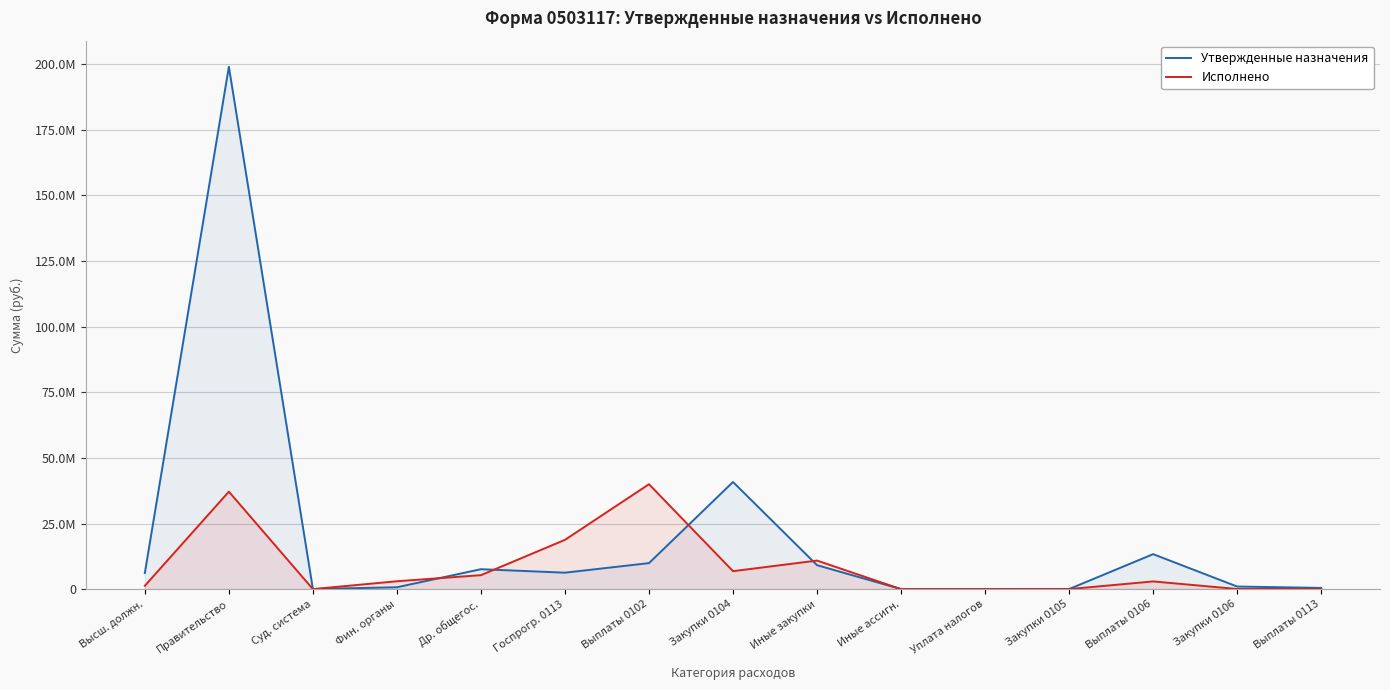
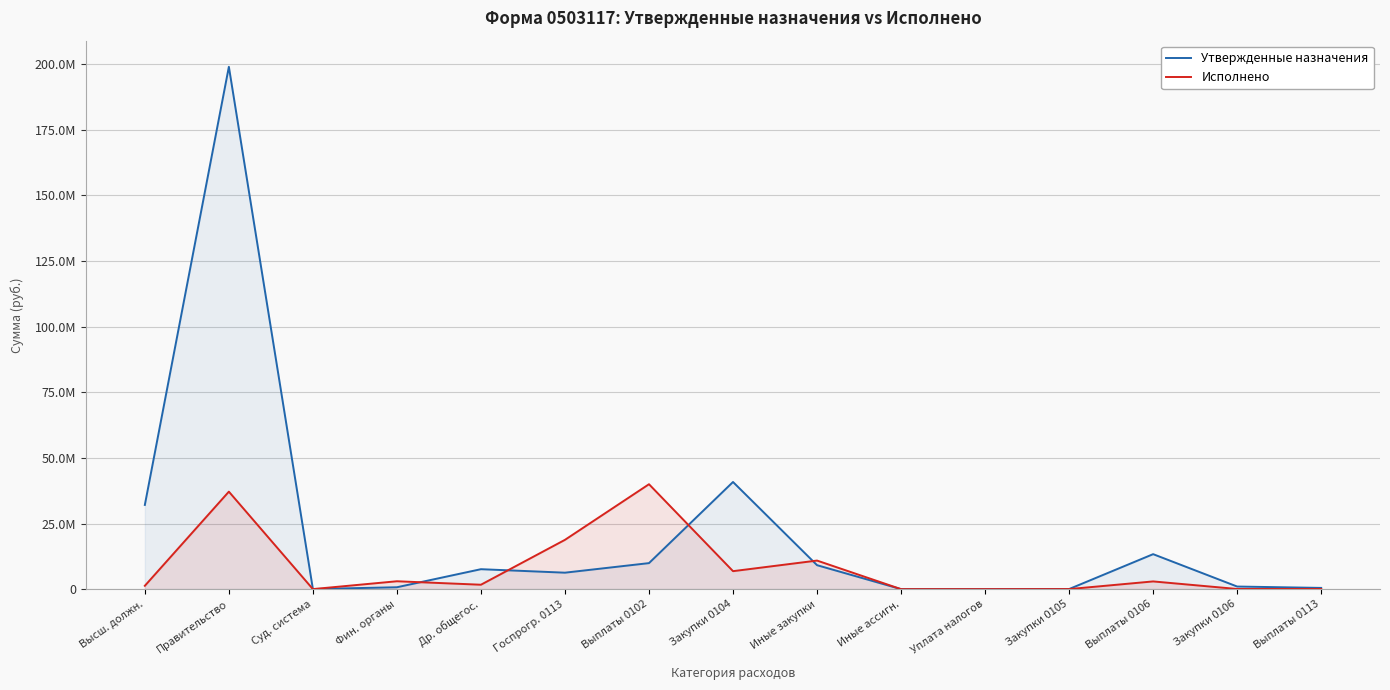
Утвержденные назначения, Высш. должн.: 6000000 -> 32000000
Исполнено, Др. общегос.: 5000000 -> 2000000
